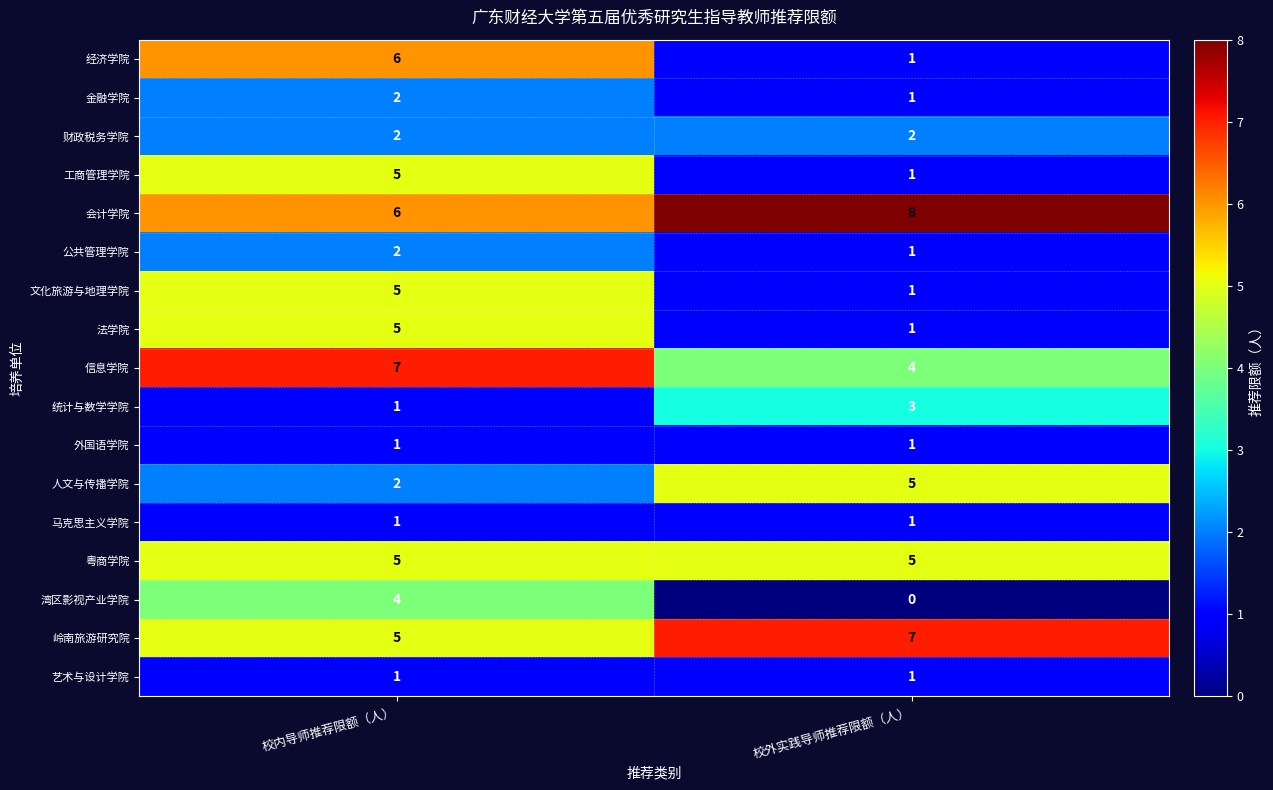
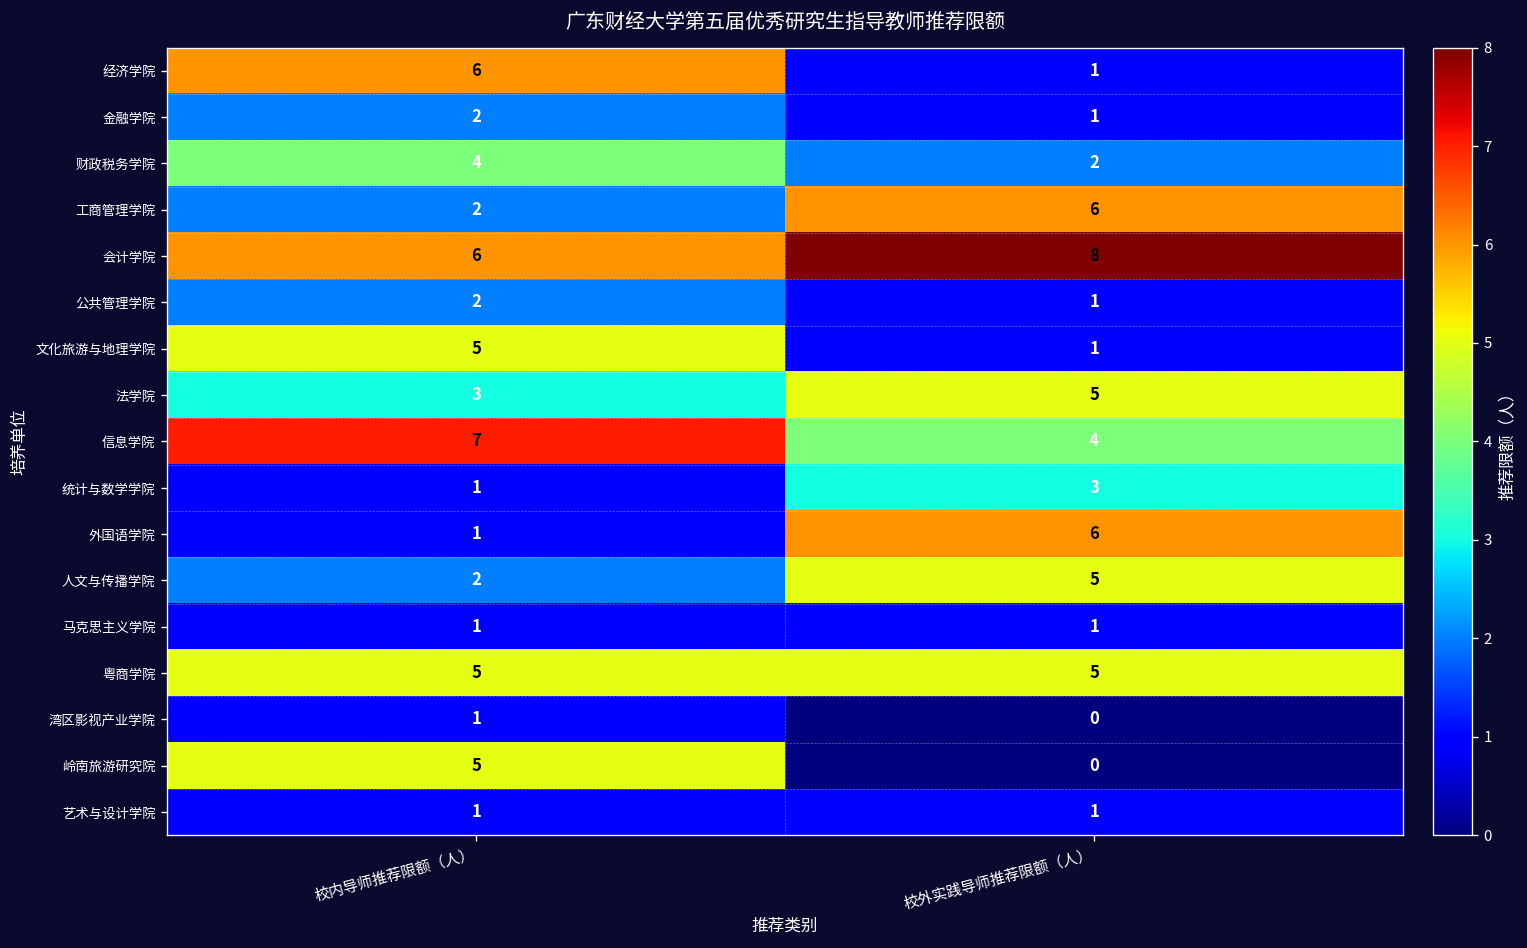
财政税务学院, 校内导师推荐限额（人）: 2 -> 4
工商管理学院, 校内导师推荐限额（人）: 5 -> 2
工商管理学院, 校外实践导师推荐限额（人）: 1 -> 6
法学院, 校内导师推荐限额（人）: 5 -> 3
法学院, 校外实践导师推荐限额（人）: 1 -> 5
外国语学院, 校外实践导师推荐限额（人）: 1 -> 6
湾区影视产业学院, 校内导师推荐限额（人）: 4 -> 1
岭南旅游研究院, 校外实践导师推荐限额（人）: 7 -> 0
